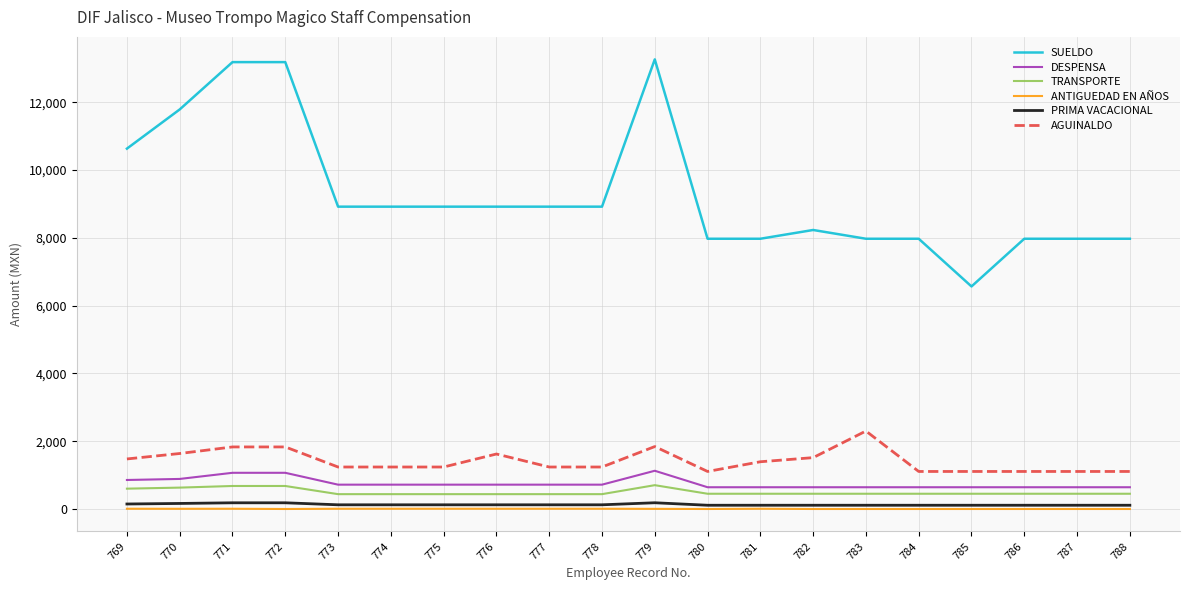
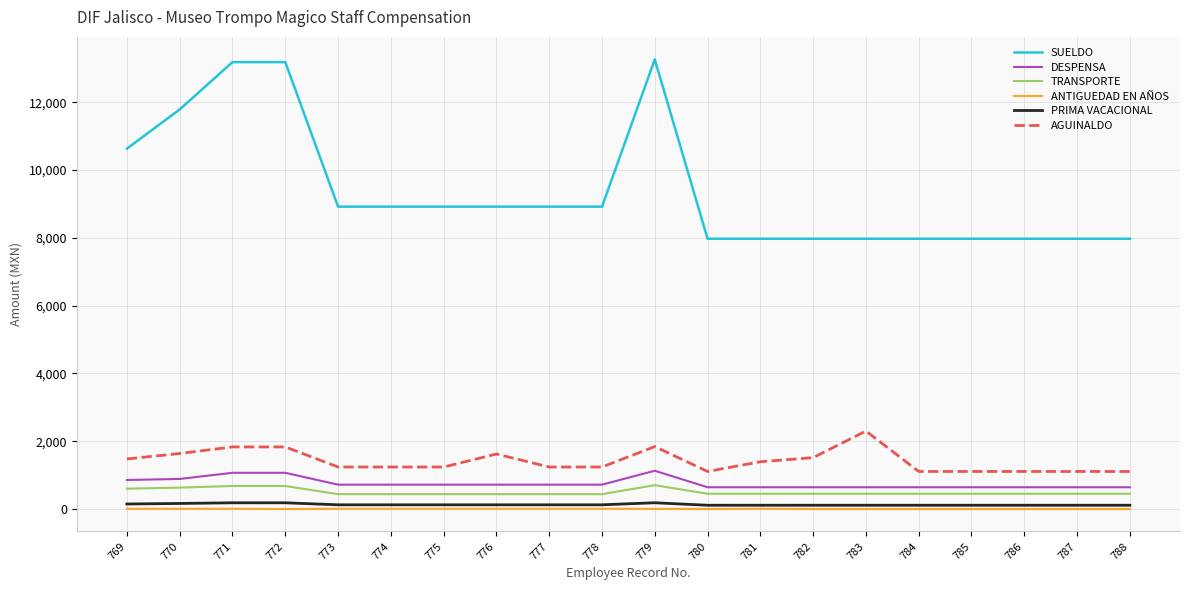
SUELDO, 782: 8,200 -> 8,000
SUELDO, 785: 6,600 -> 8,000
